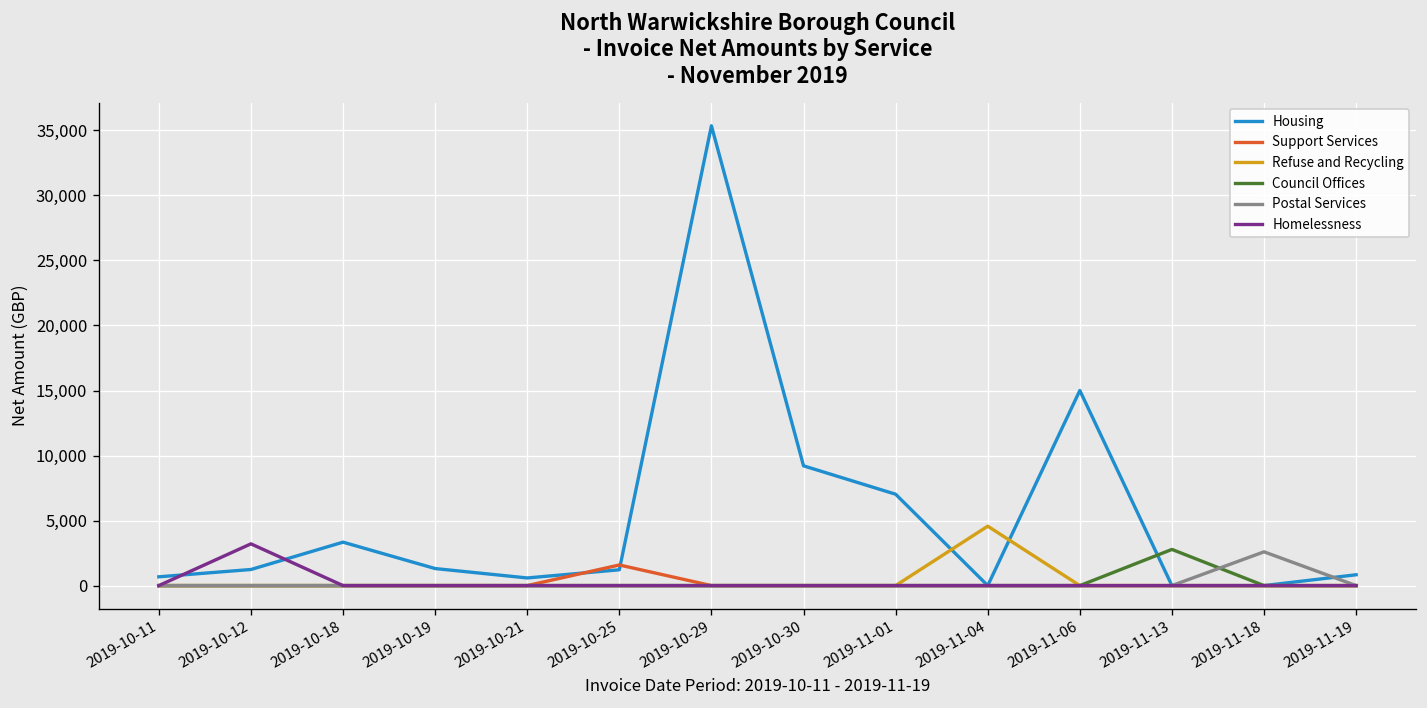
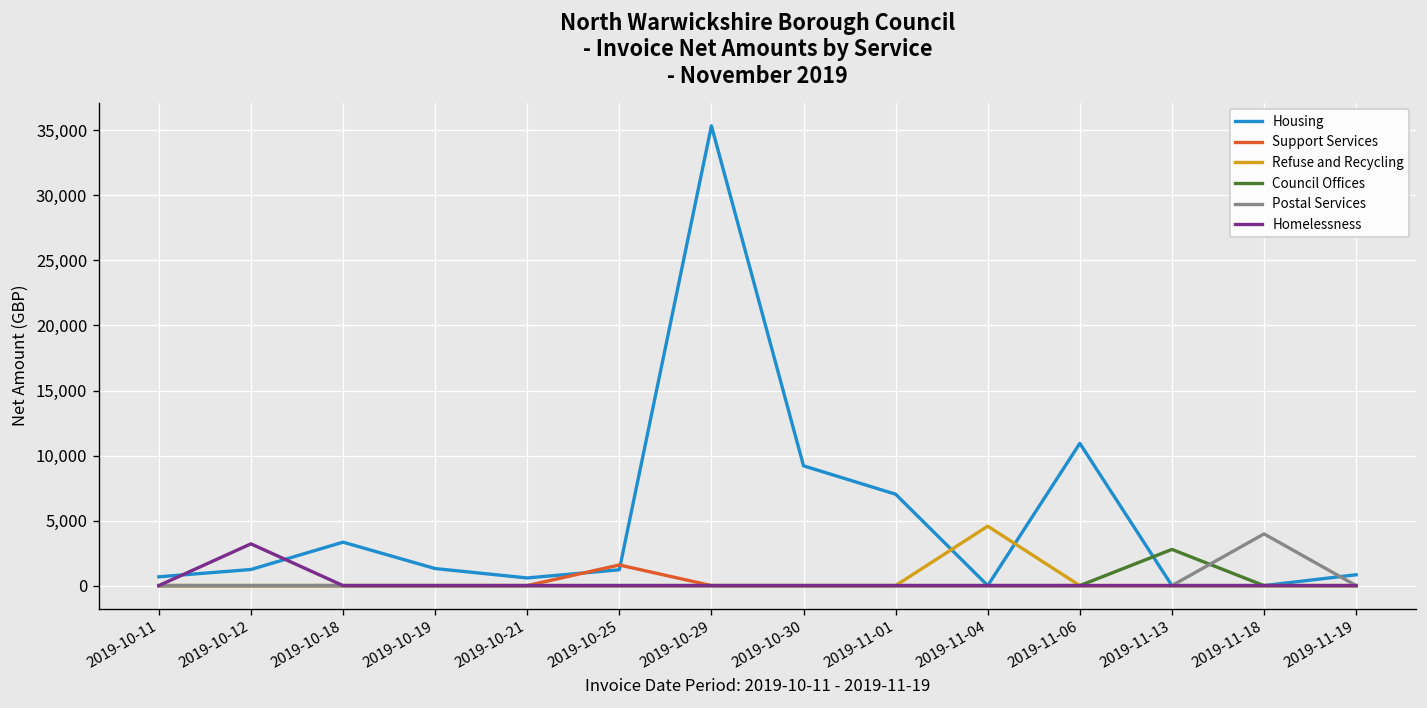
Housing, 2019-11-06: 15,000 -> 10,900
Postal Services, 2019-11-18: 2,600 -> 4,000
